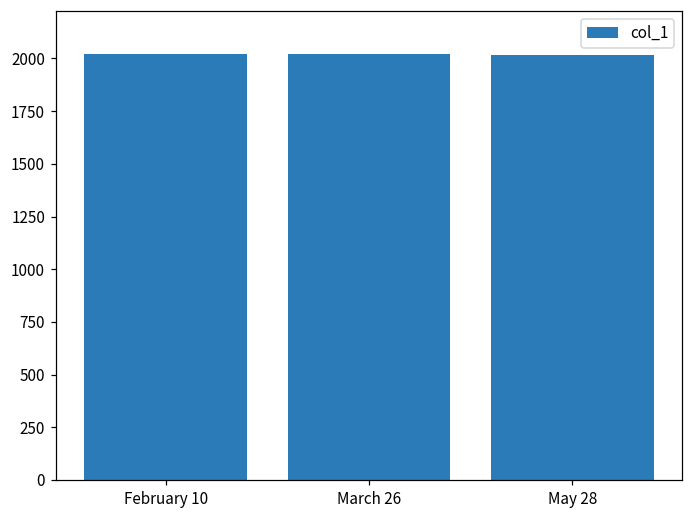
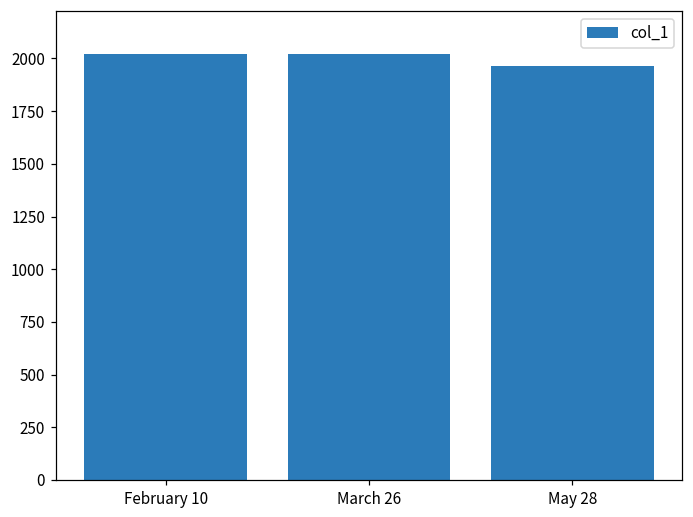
May 28: 2020 -> 1960
